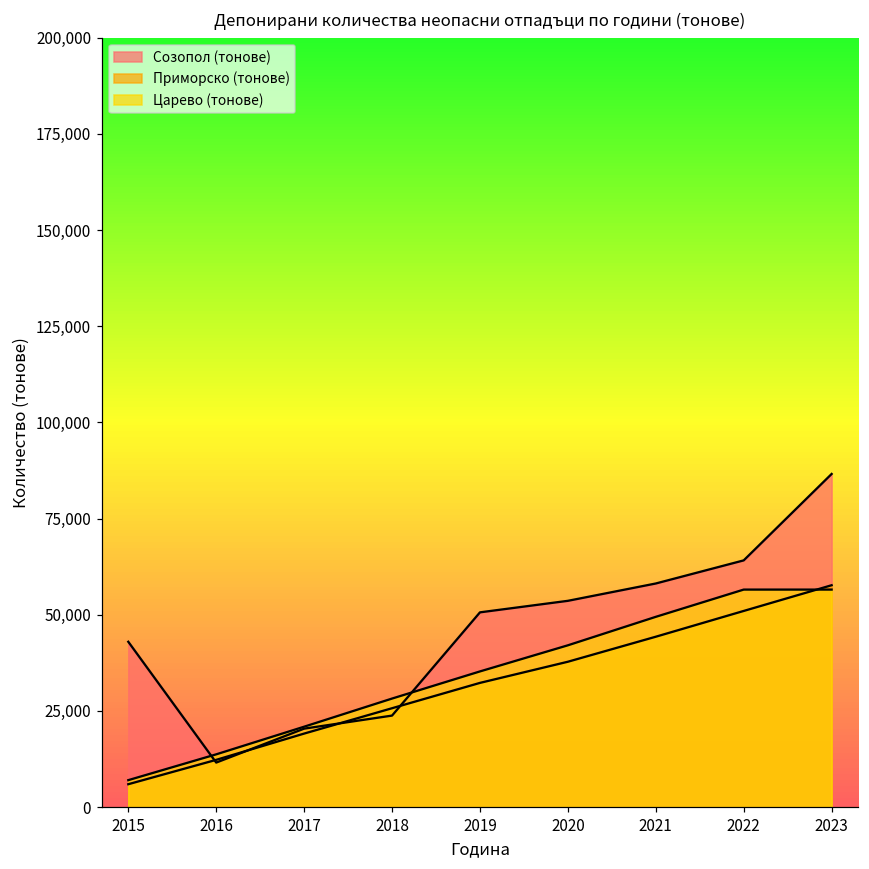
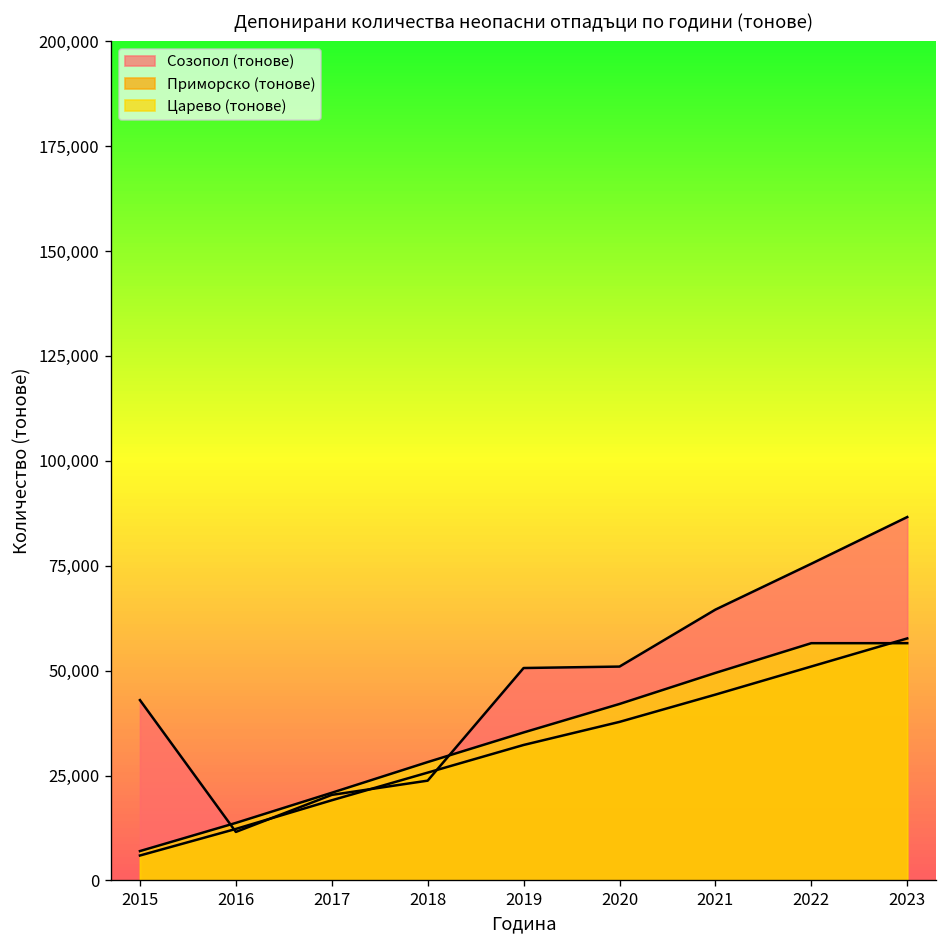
Созопол (тонове), 2020: 54,000 -> 51,000
Созопол (тонове), 2021: 58,000 -> 65,000
Созопол (тонове), 2022: 64,000 -> 75,000
